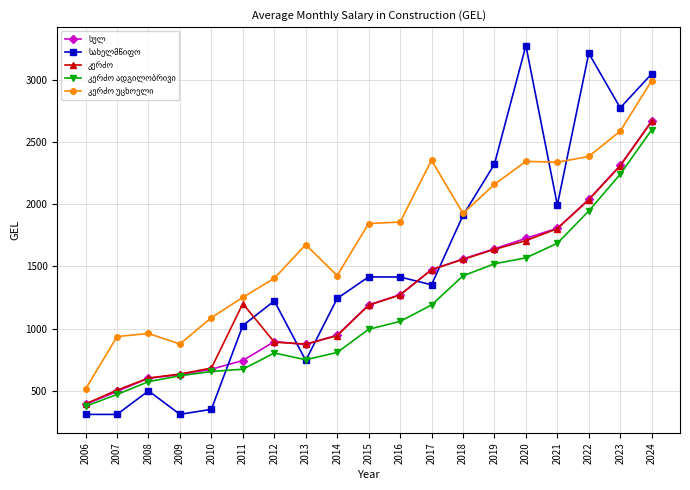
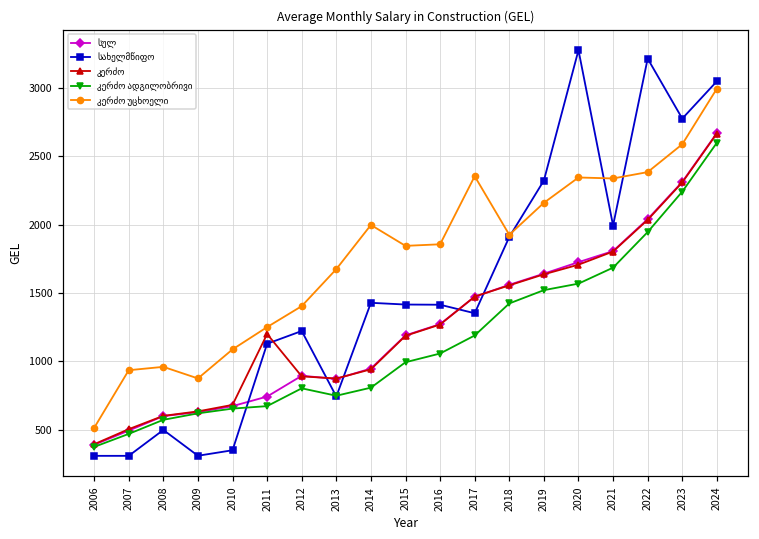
სახელმწიფო, 2011: 1020 -> 1130
სახელმწიფო, 2014: 1240 -> 1430
კერძო უცხოელი, 2014: 1430 -> 2000
